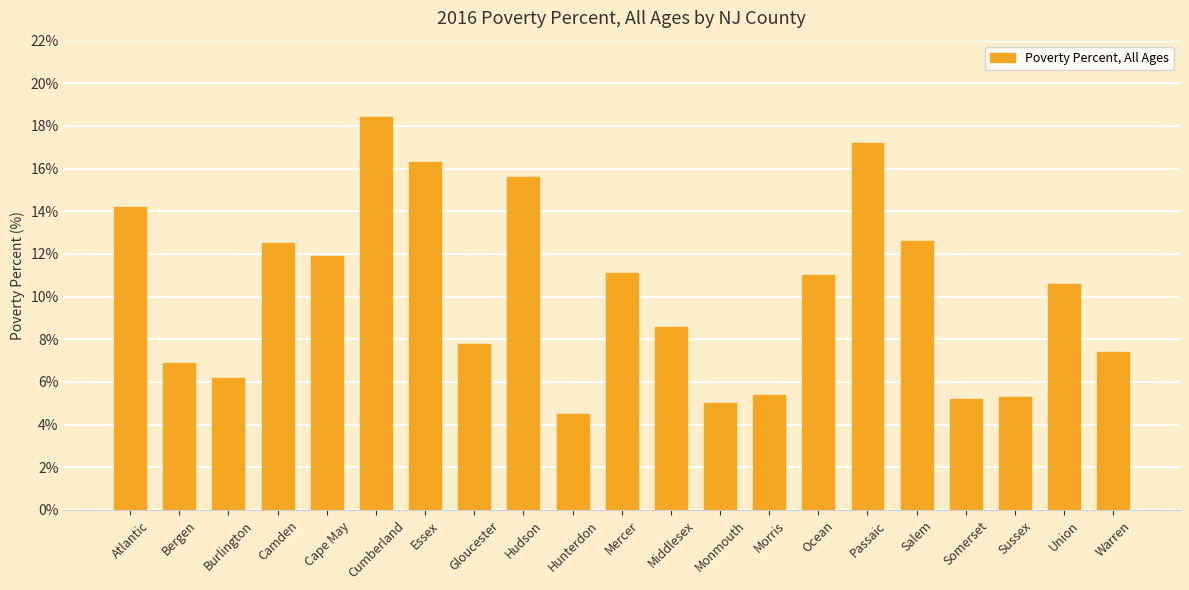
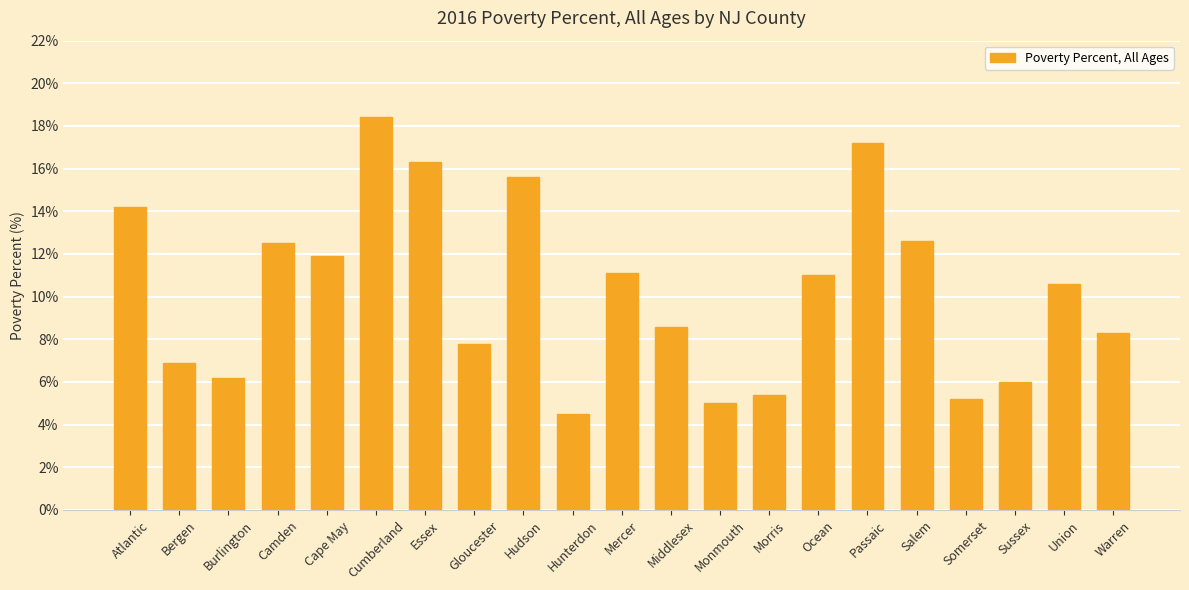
Sussex: 5.3% -> 6.0%
Warren: 7.4% -> 8.3%
